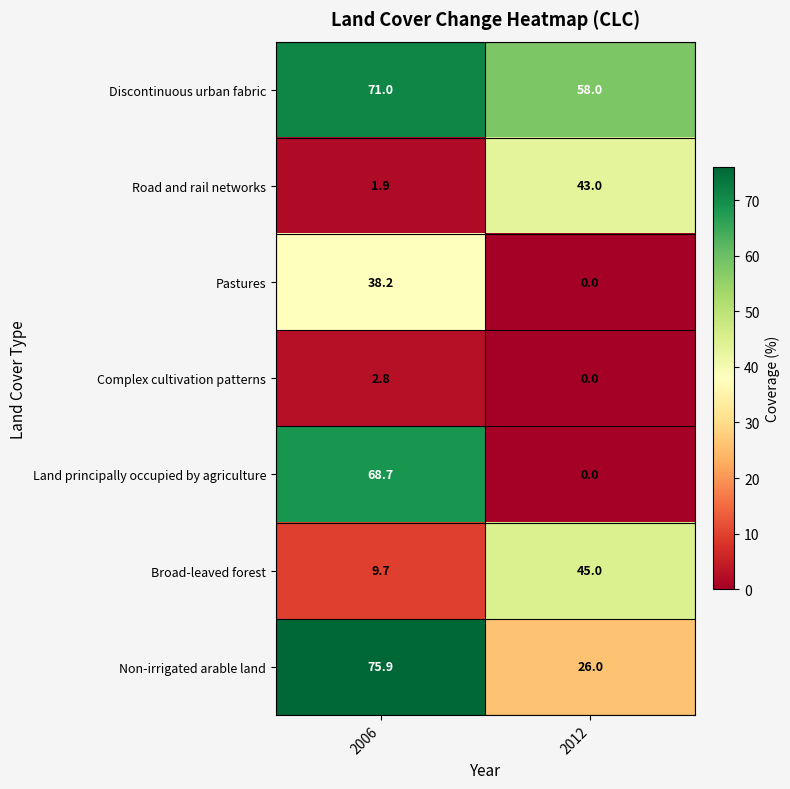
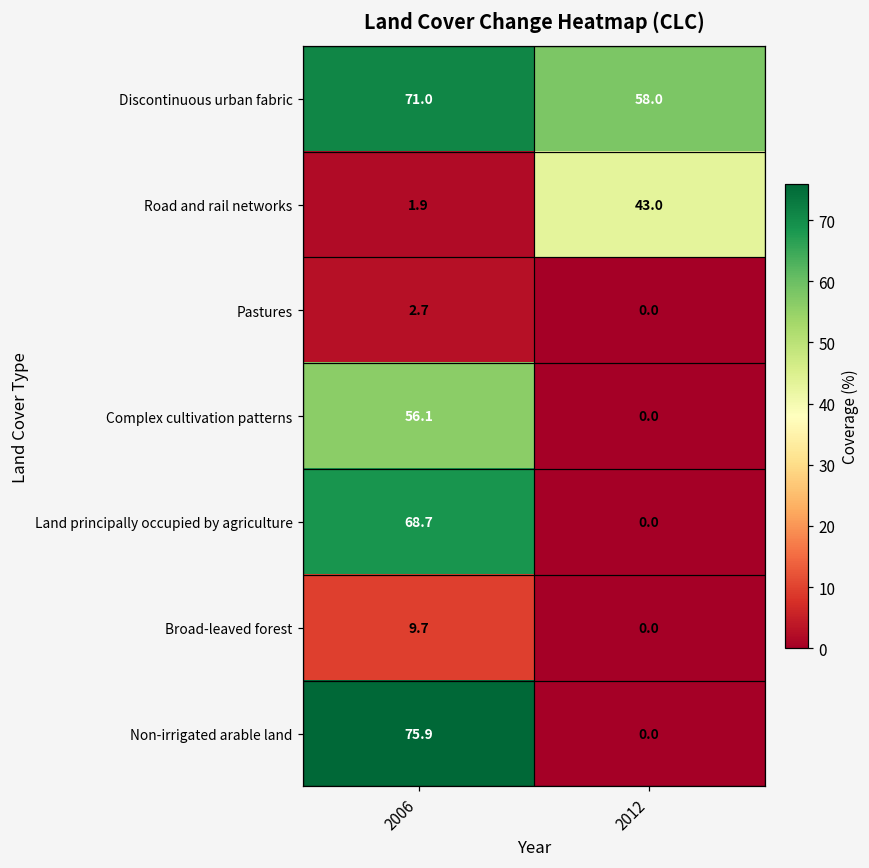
Pastures, 2006: 38.2 -> 2.7
Complex cultivation patterns, 2006: 2.8 -> 56.1
Broad-leaved forest, 2012: 45.0 -> 0.0
Non-irrigated arable land, 2012: 26.0 -> 0.0
